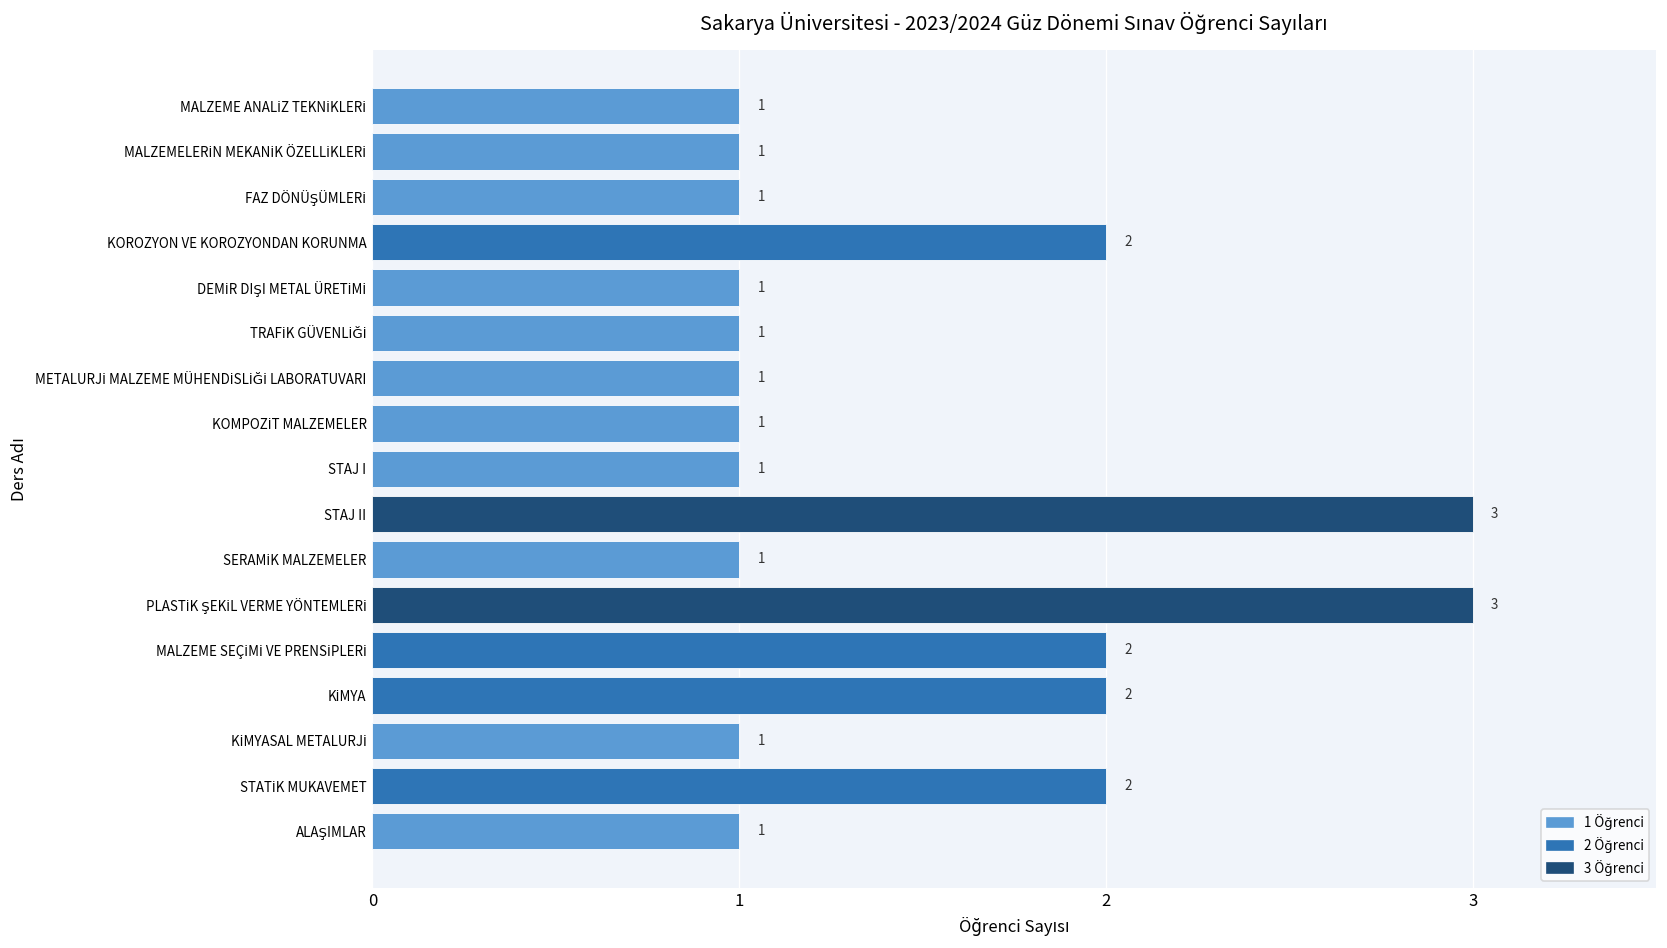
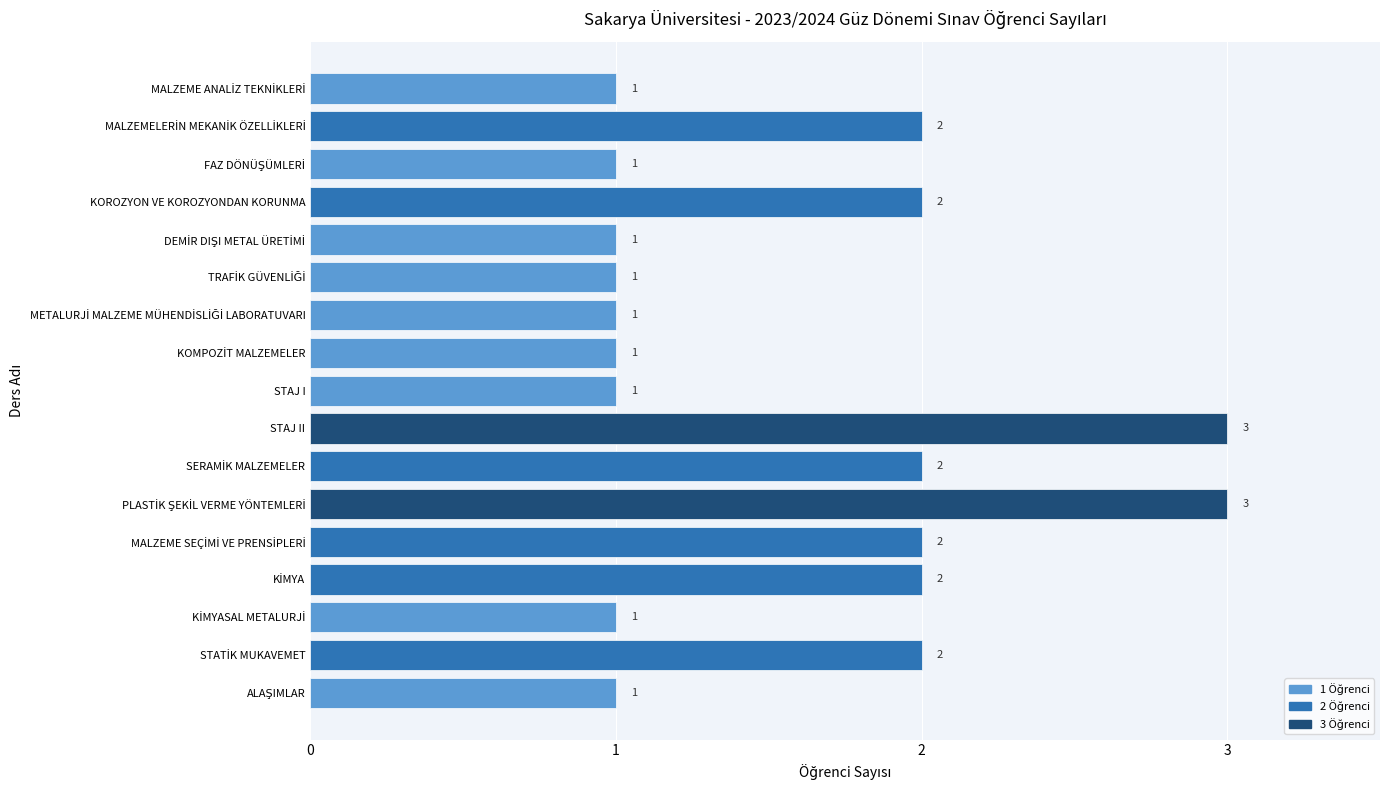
MALZEMELERİN MEKANİK ÖZELLİKLERİ: 1 -> 2
SERAMİK MALZEMELER: 1 -> 2
